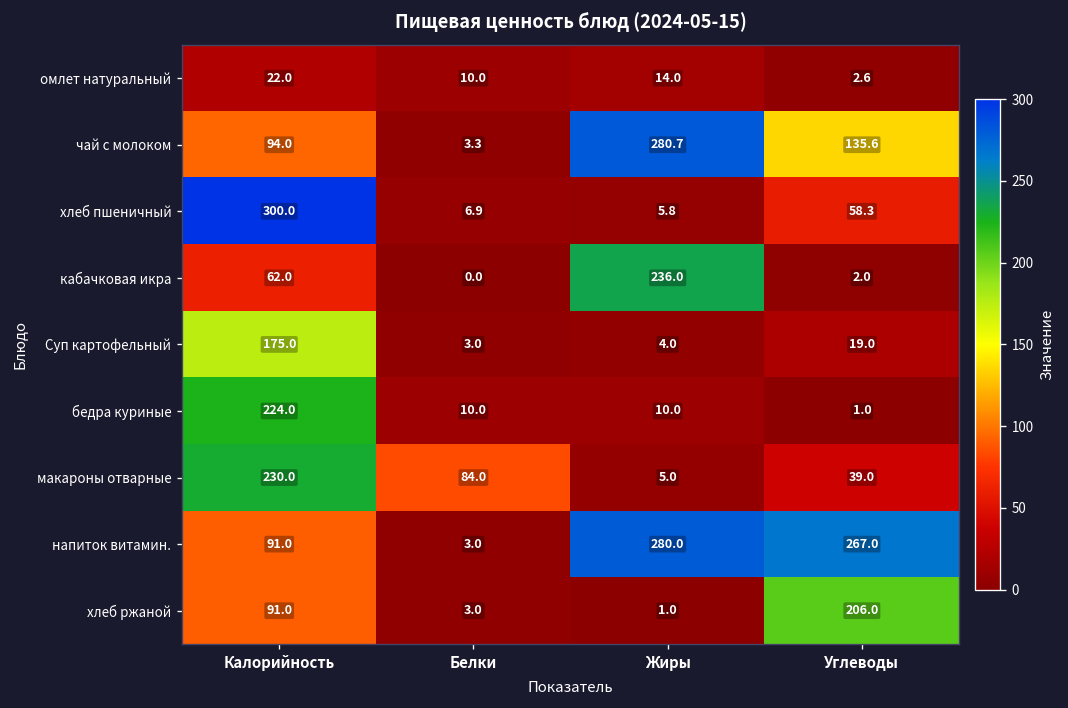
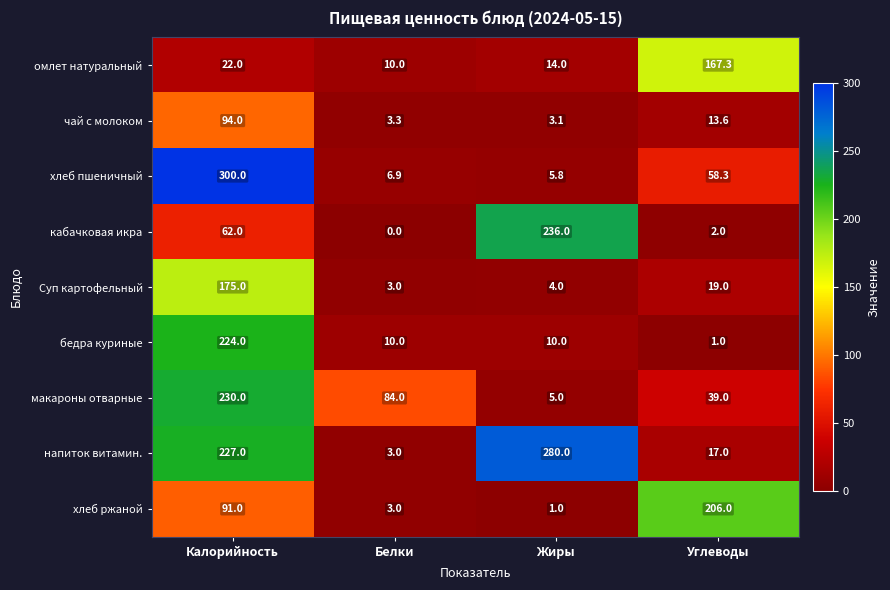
омлет натуральный, Углеводы: 2.6 -> 167.3
чай с молоком, Жиры: 280.7 -> 3.1
чай с молоком, Углеводы: 135.6 -> 13.6
напиток витамин., Калорийность: 91.0 -> 227.0
напиток витамин., Углеводы: 267.0 -> 17.0
